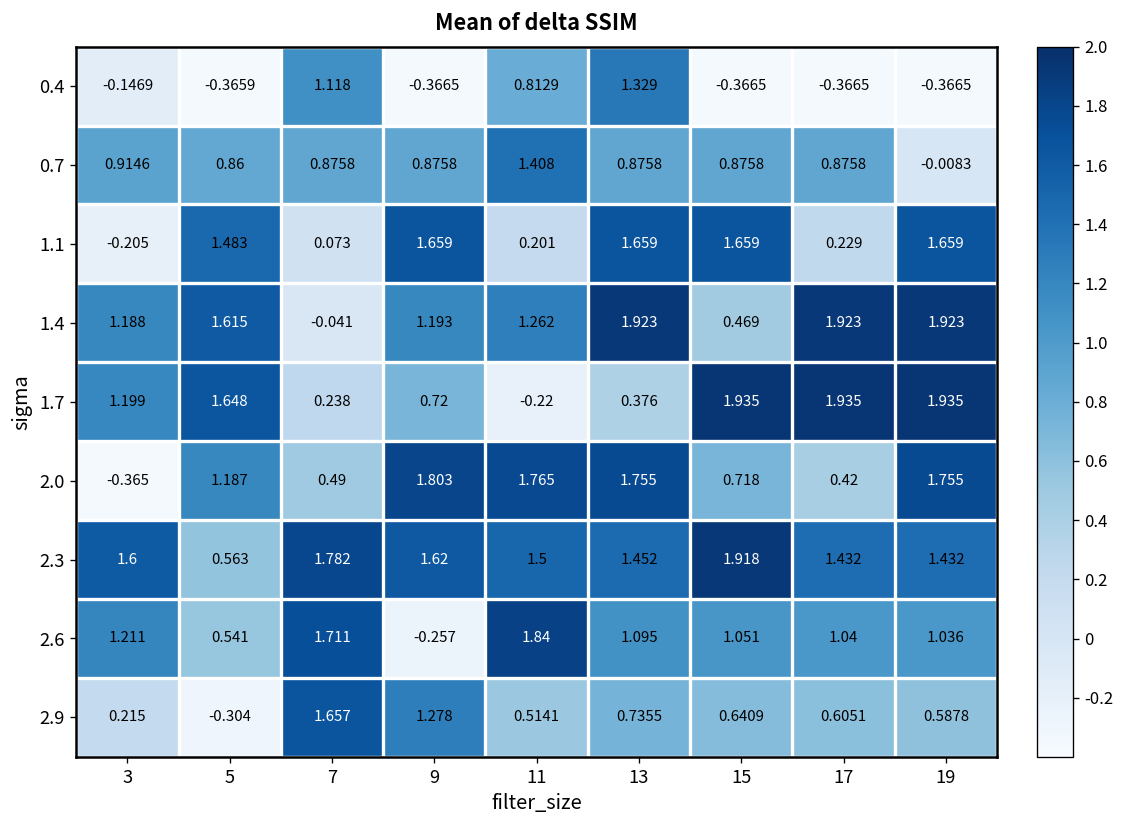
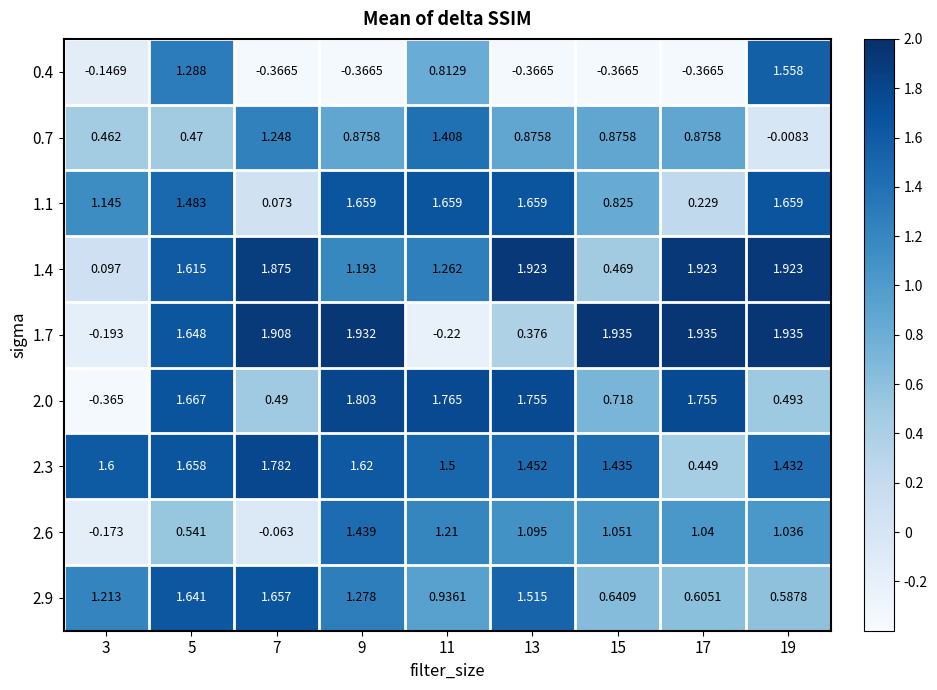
0.4, 5: -0.3659 -> 1.288
0.4, 7: 1.118 -> -0.3665
0.4, 13: 1.329 -> -0.3665
0.4, 19: -0.3665 -> 1.558
0.7, 3: 0.9146 -> 0.462
0.7, 5: 0.86 -> 0.47
0.7, 7: 0.8758 -> 1.248
1.1, 3: -0.205 -> 1.145
1.1, 11: 0.201 -> 1.659
1.1, 15: 1.659 -> 0.825
1.4, 3: 1.188 -> 0.097
1.4, 7: -0.041 -> 1.875
1.7, 3: 1.199 -> -0.193
1.7, 7: 0.238 -> 1.908
1.7, 9: 0.72 -> 1.932
2.0, 5: 1.187 -> 1.667
2.0, 17: 0.42 -> 1.755
2.0, 19: 1.755 -> 0.493
2.3, 5: 0.563 -> 1.658
2.3, 15: 1.918 -> 1.435
2.3, 17: 1.432 -> 0.449
2.6, 3: 1.211 -> -0.173
2.6, 7: 1.711 -> -0.063
2.6, 9: -0.257 -> 1.439
2.6, 11: 1.84 -> 1.21
2.9, 3: 0.215 -> 1.213
2.9, 5: -0.304 -> 1.641
2.9, 11: 0.5141 -> 0.9361
2.9, 13: 0.7355 -> 1.515
